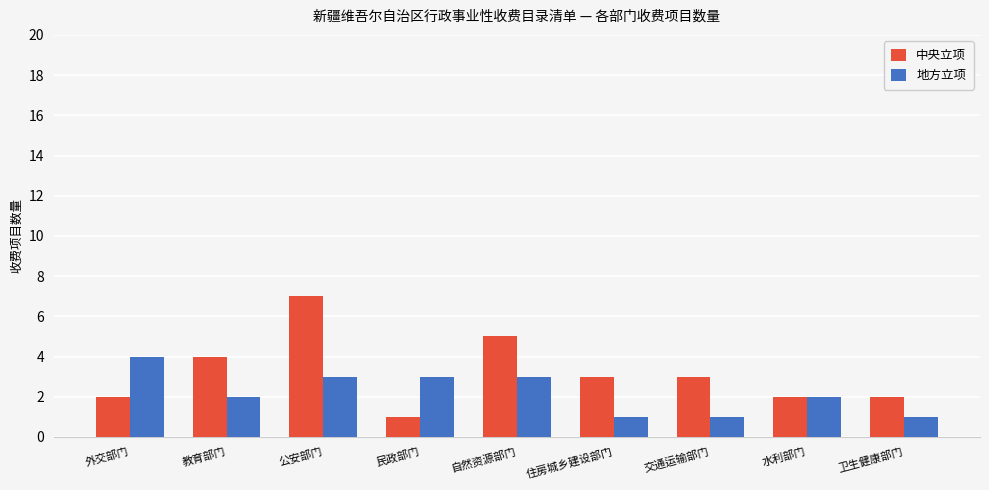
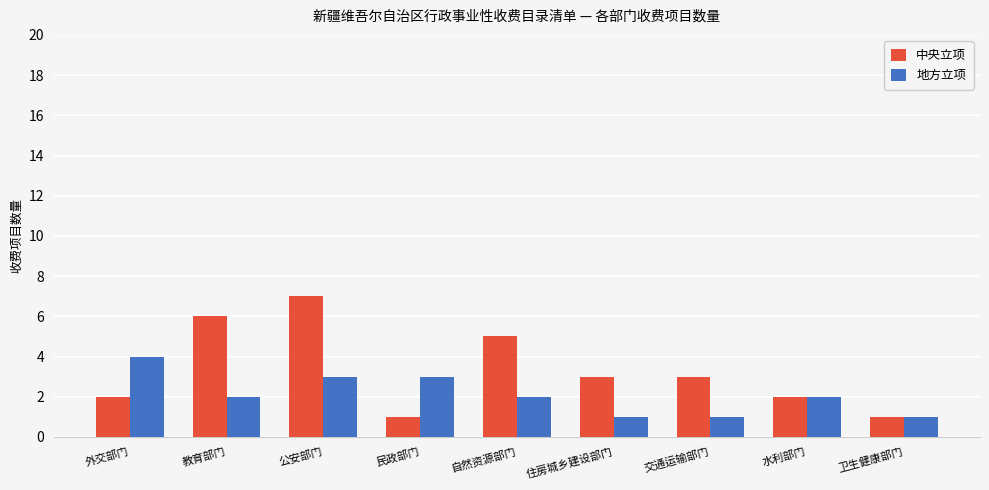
中央立项, 教育部门: 4 -> 6
地方立项, 自然资源部门: 3 -> 2
中央立项, 卫生健康部门: 2 -> 1
